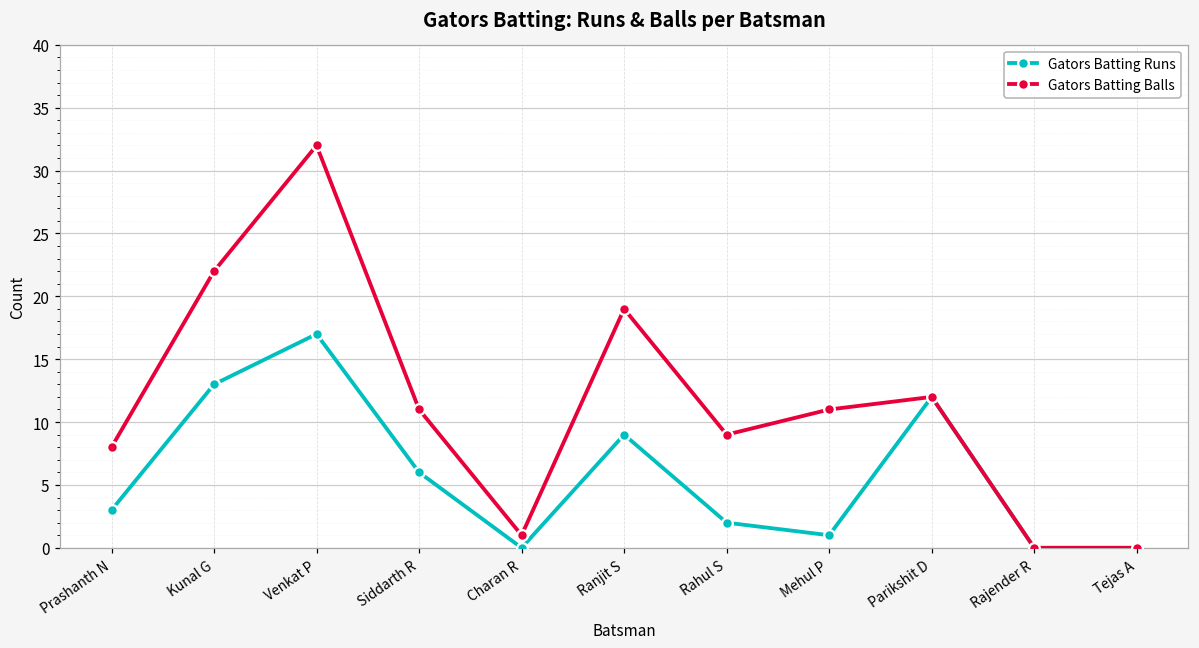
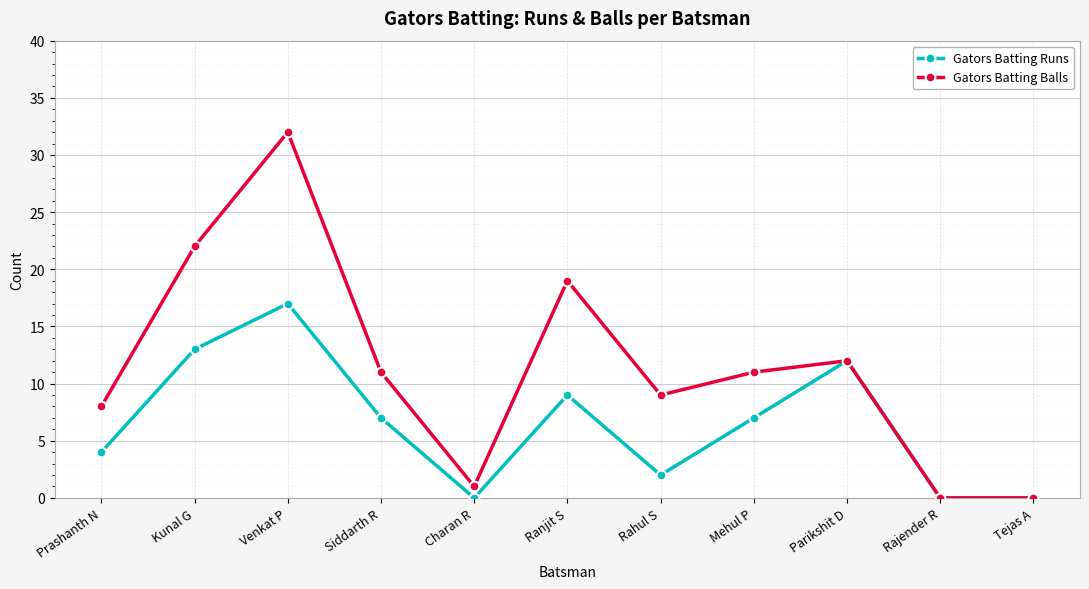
Gators Batting Runs, Prashanth N: 3 -> 4
Gators Batting Runs, Siddarth R: 6 -> 7
Gators Batting Runs, Mehul P: 1 -> 7
